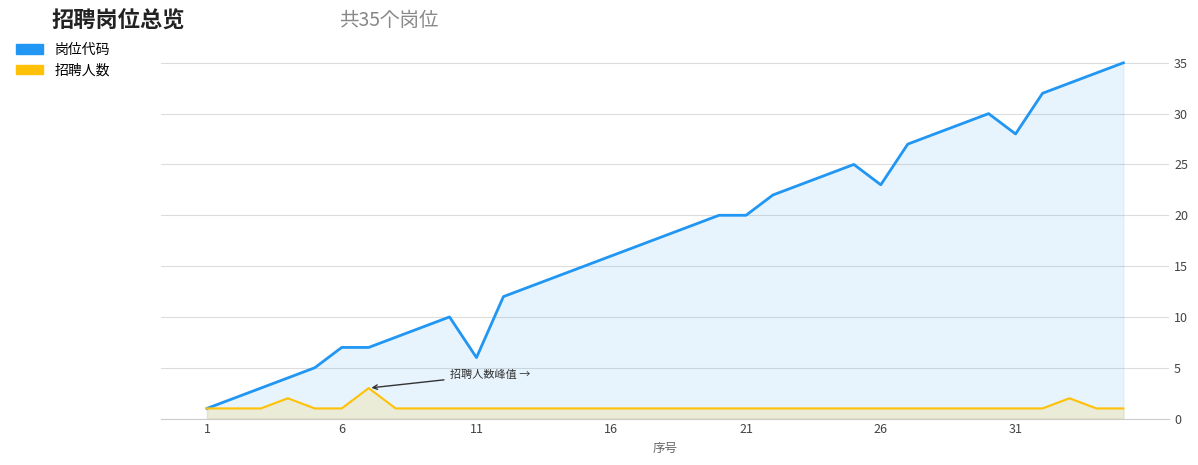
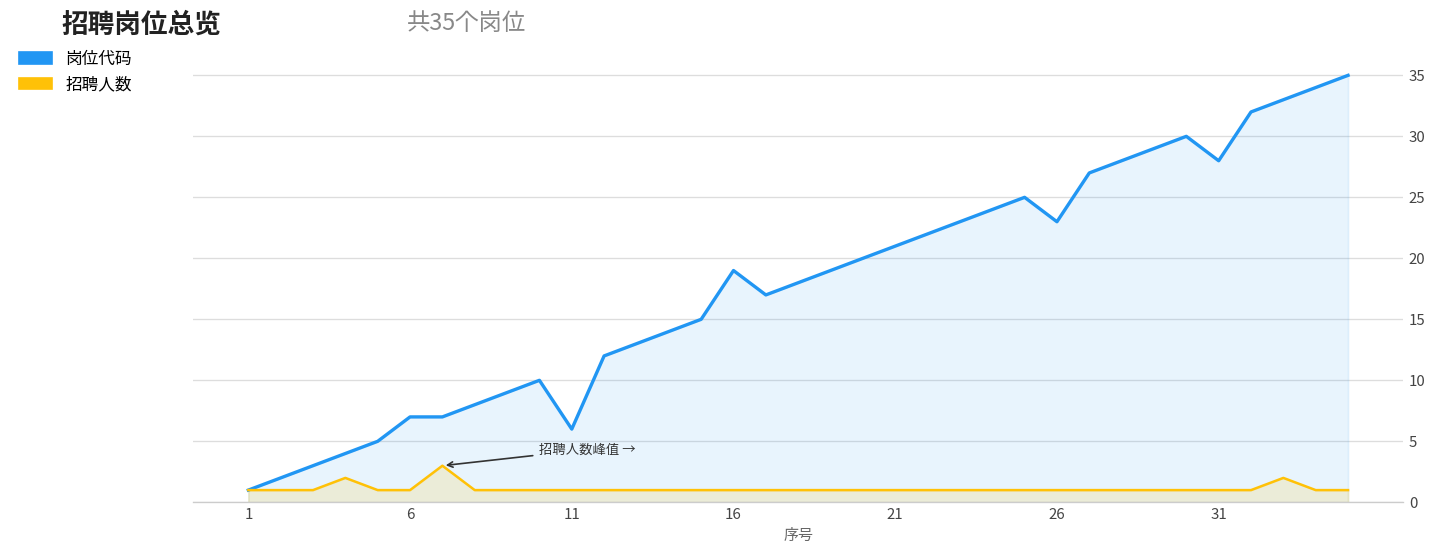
岗位代码, 16: 16 -> 19
岗位代码, 21: 20 -> 21
